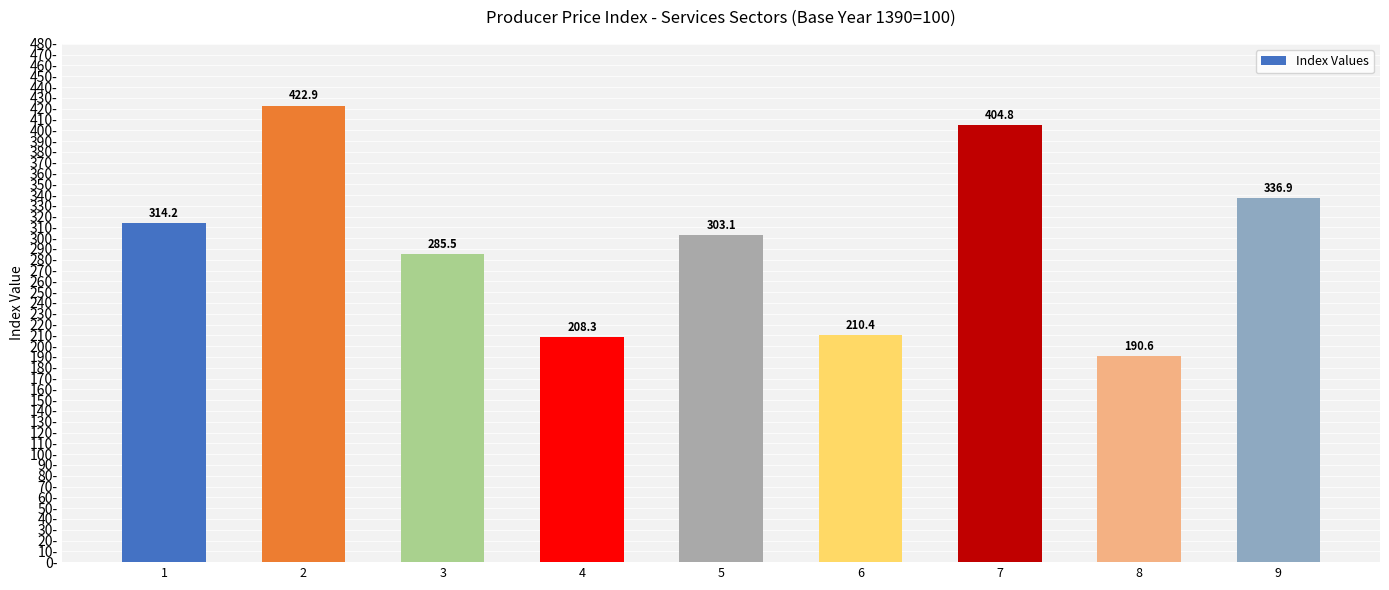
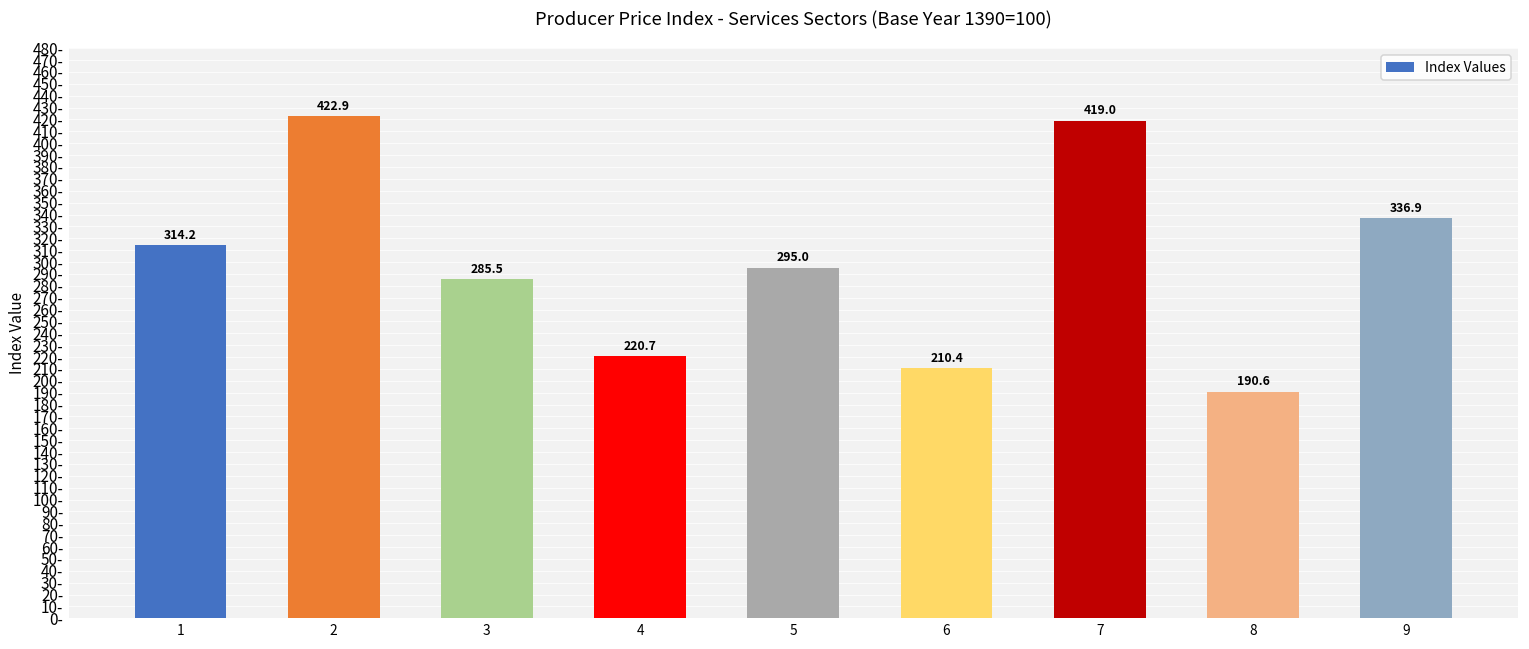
4: 208.3 -> 220.7
5: 303.1 -> 295.0
7: 404.8 -> 419.0
